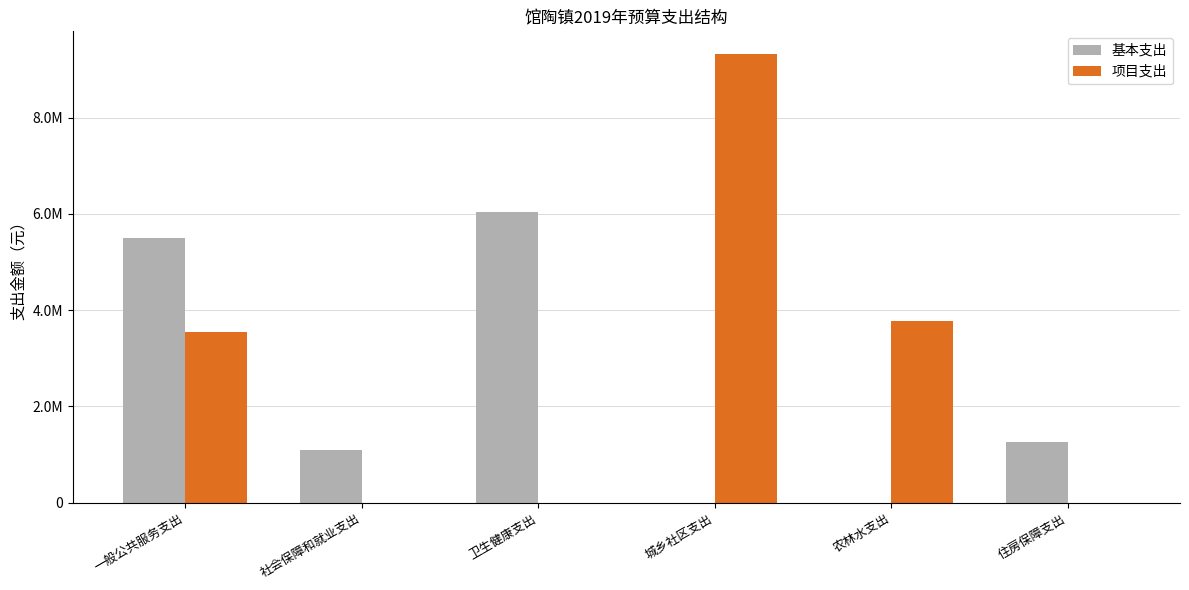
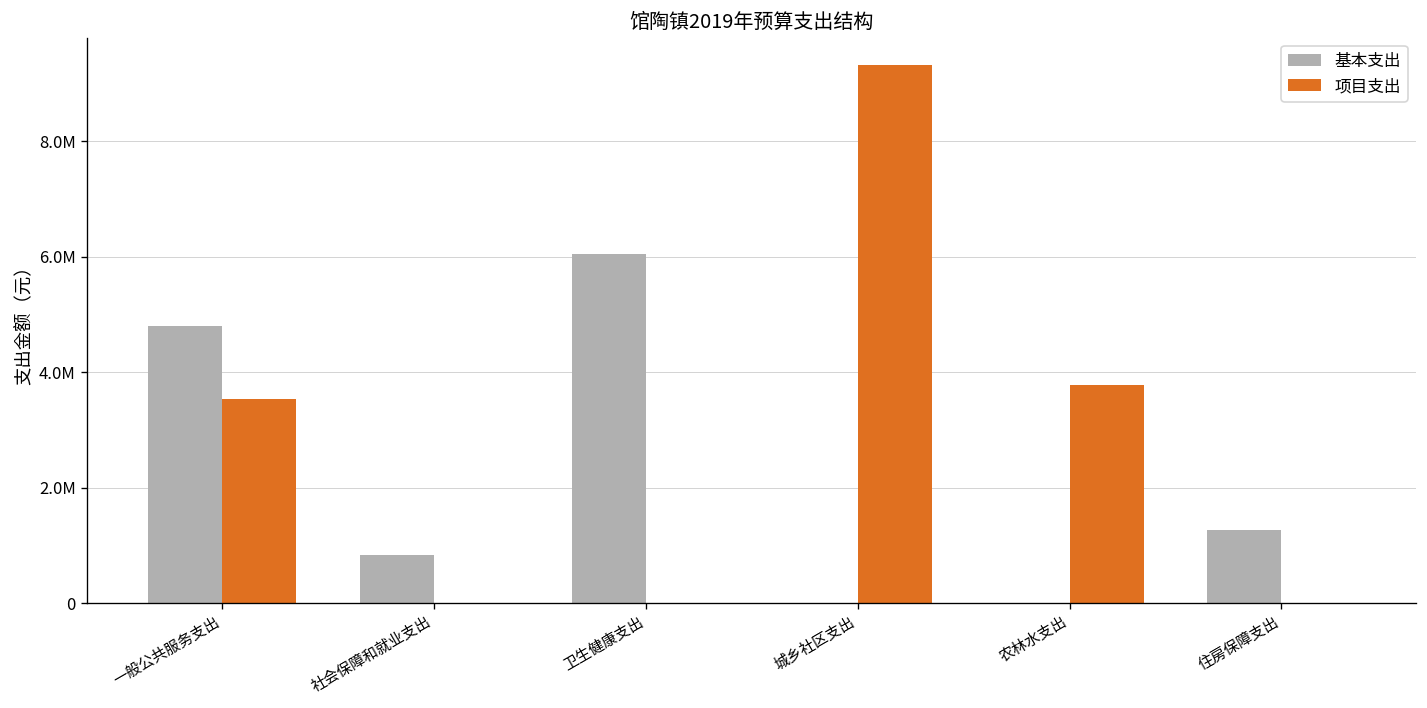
基本支出, 一般公共服务支出: 5500000 -> 4800000
基本支出, 社会保障和就业支出: 1100000 -> 800000
